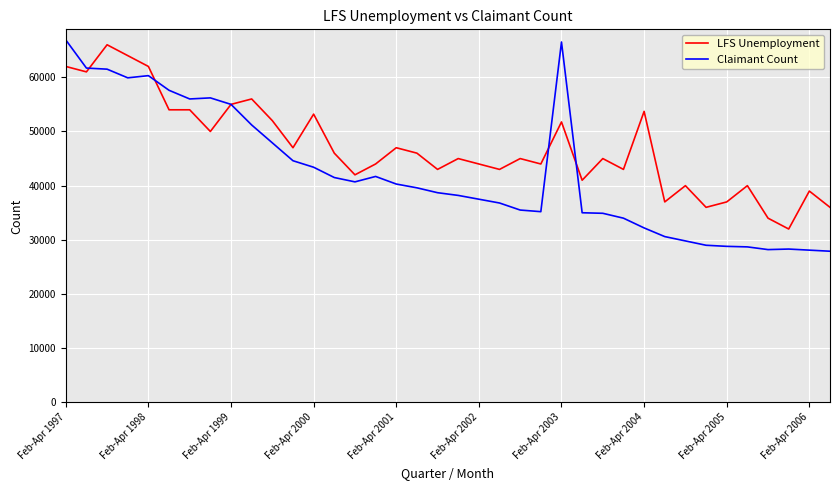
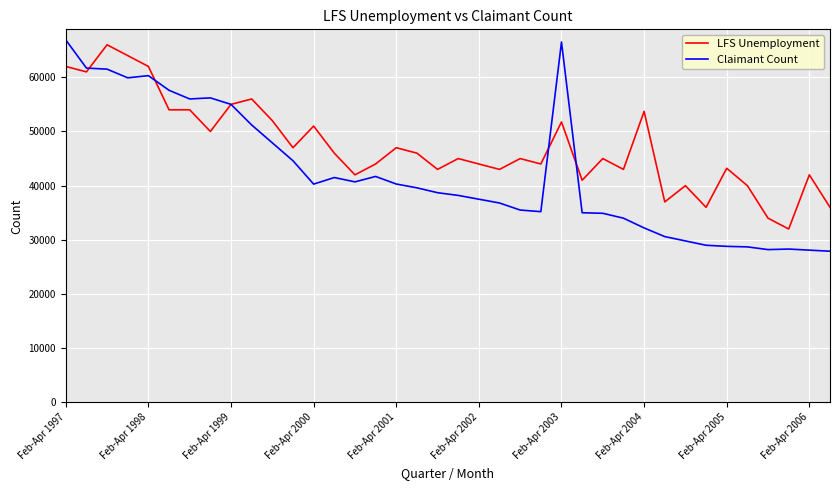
LFS Unemployment, Feb-Apr 2000: 53000 -> 51000
Claimant Count, Feb-Apr 2000: 43000 -> 40000
LFS Unemployment, Feb-Apr 2005: 37000 -> 43000
LFS Unemployment, Feb-Apr 2006: 39000 -> 42000
